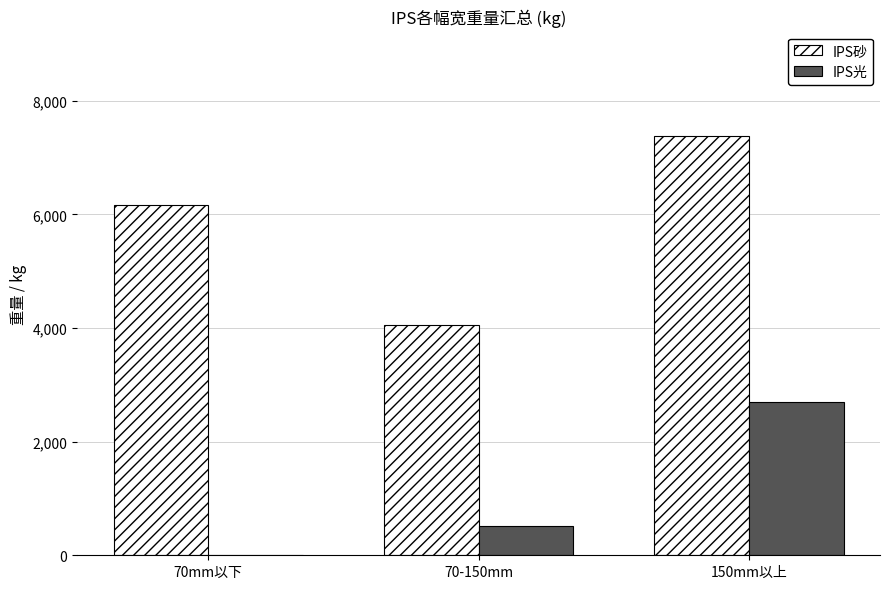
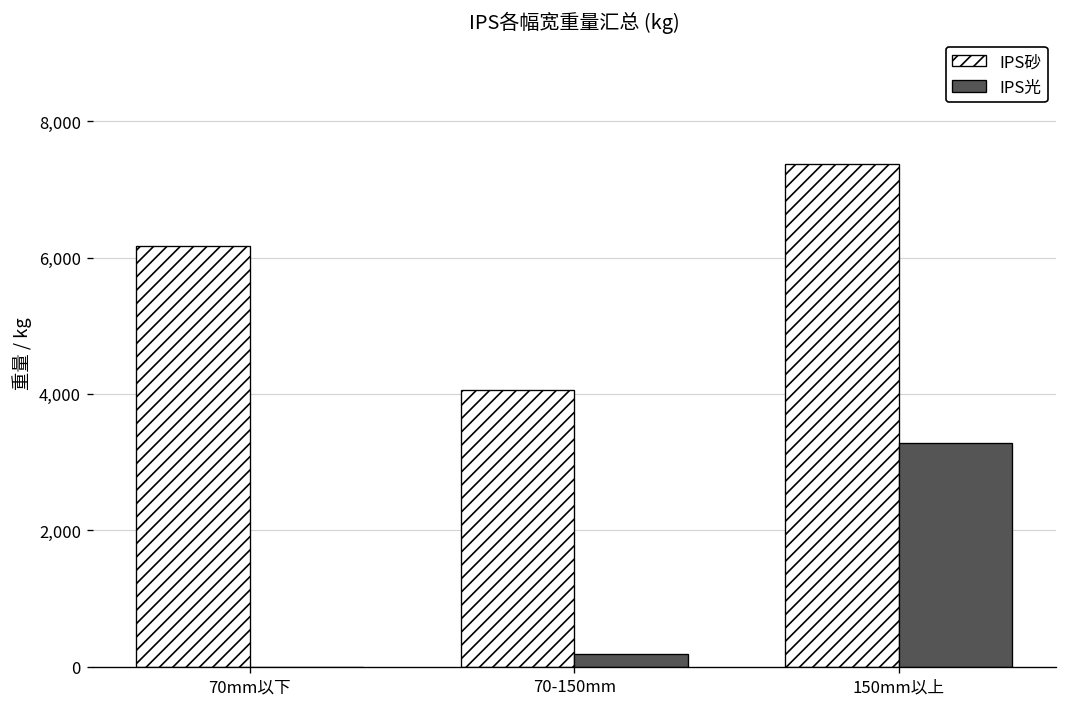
IPS光, 70-150mm: 500 -> 200
IPS光, 150mm以上: 2,700 -> 3,300
